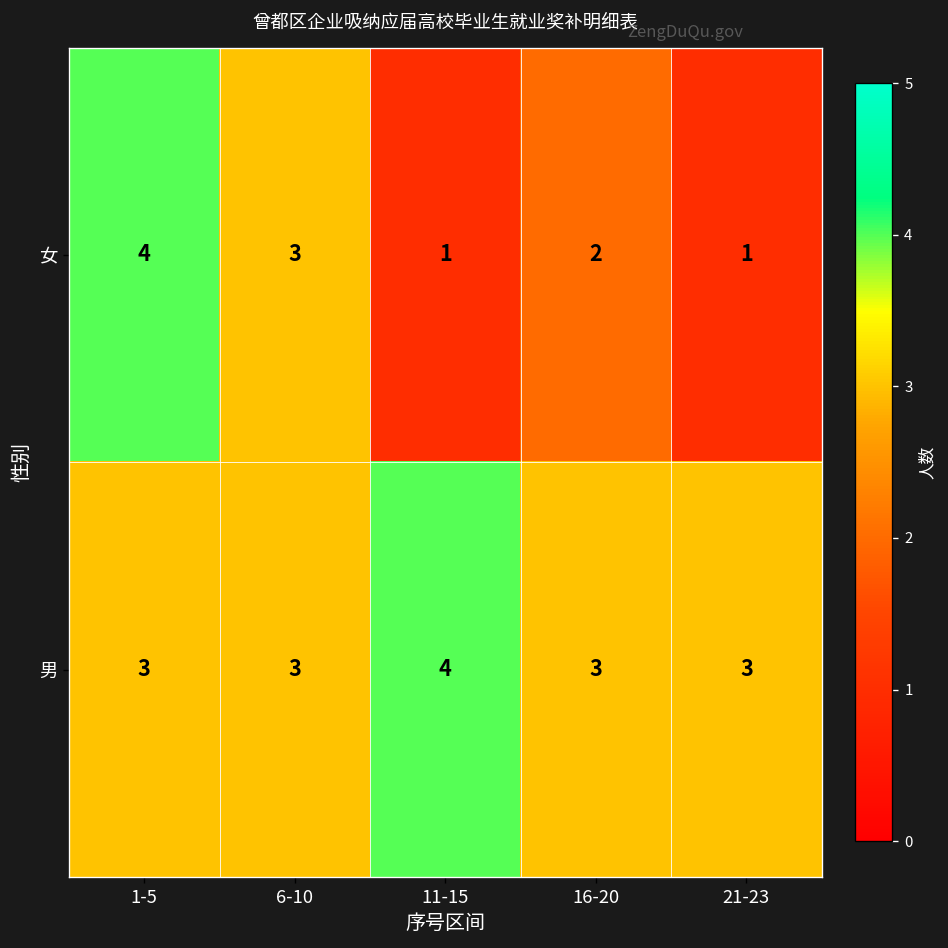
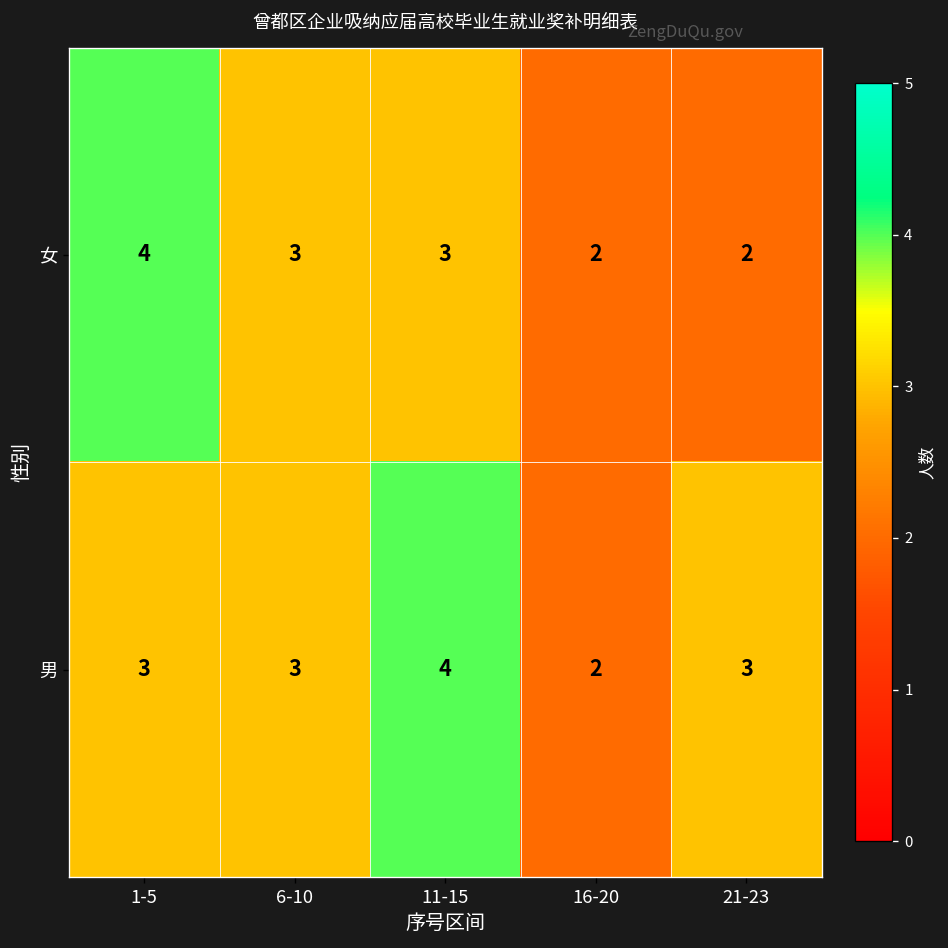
女, 11-15: 1 -> 3
女, 21-23: 1 -> 2
男, 16-20: 3 -> 2
